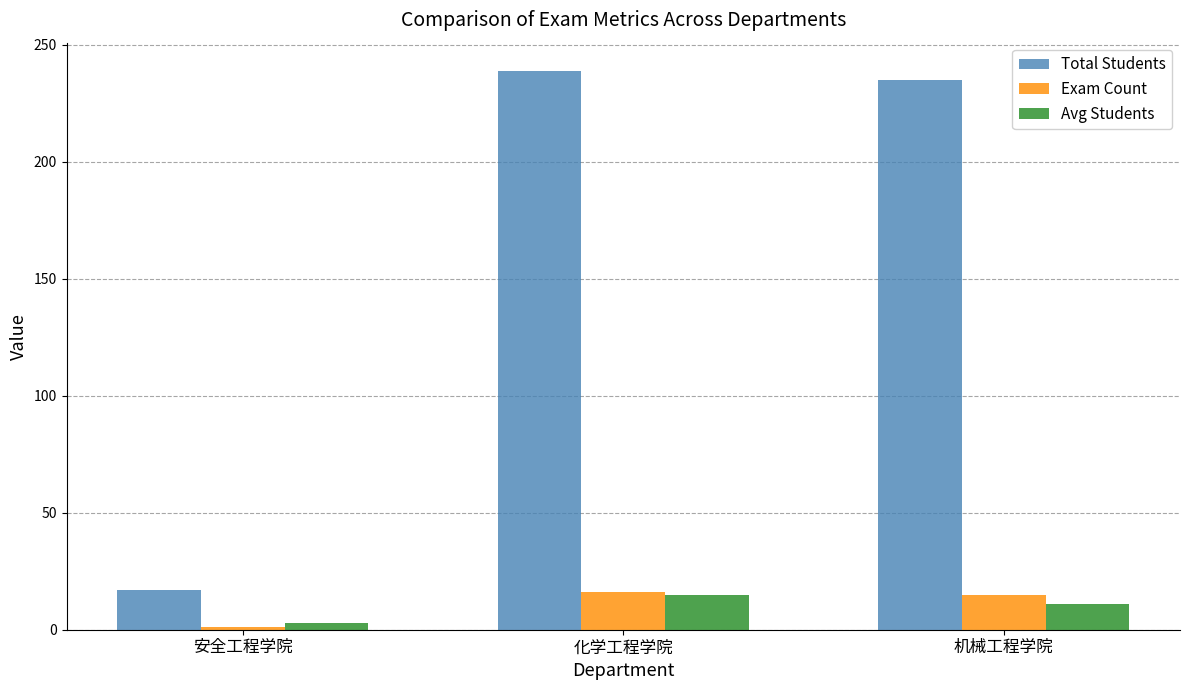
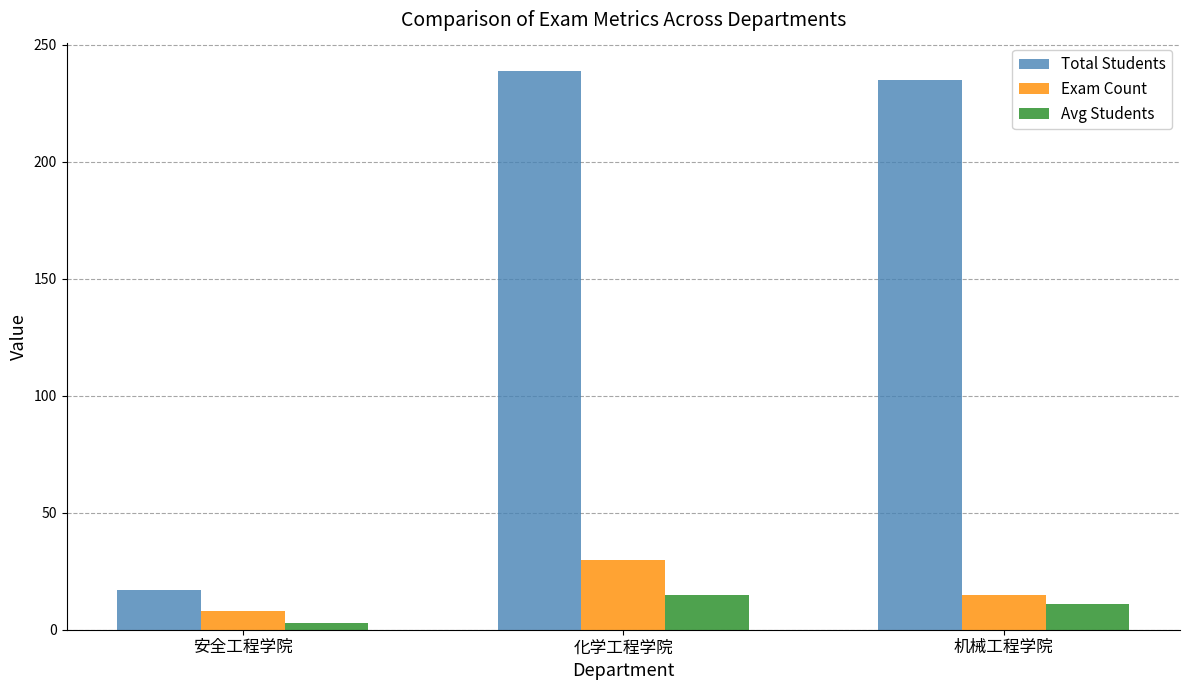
Exam Count, 安全工程学院: 1 -> 8
Exam Count, 化学工程学院: 16 -> 30
